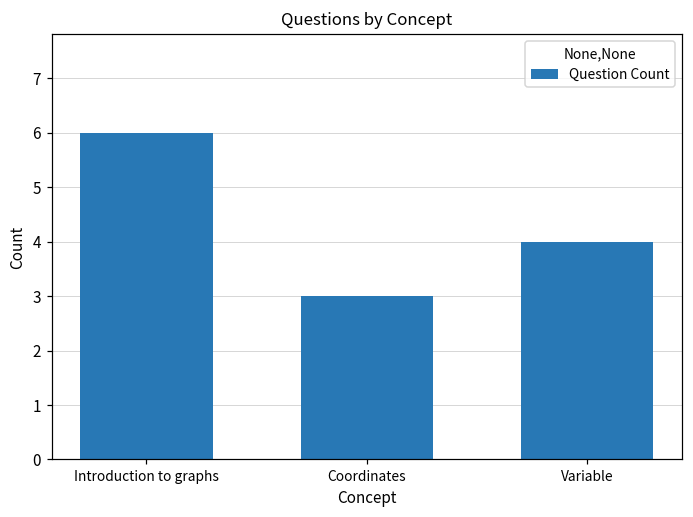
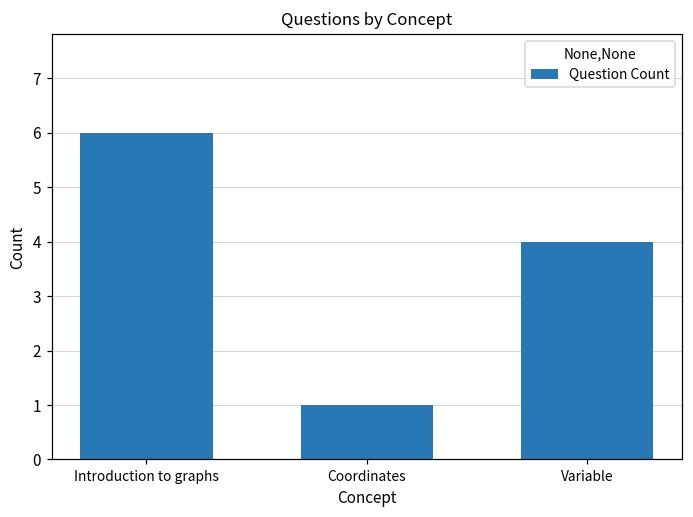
Coordinates: 3 -> 1
